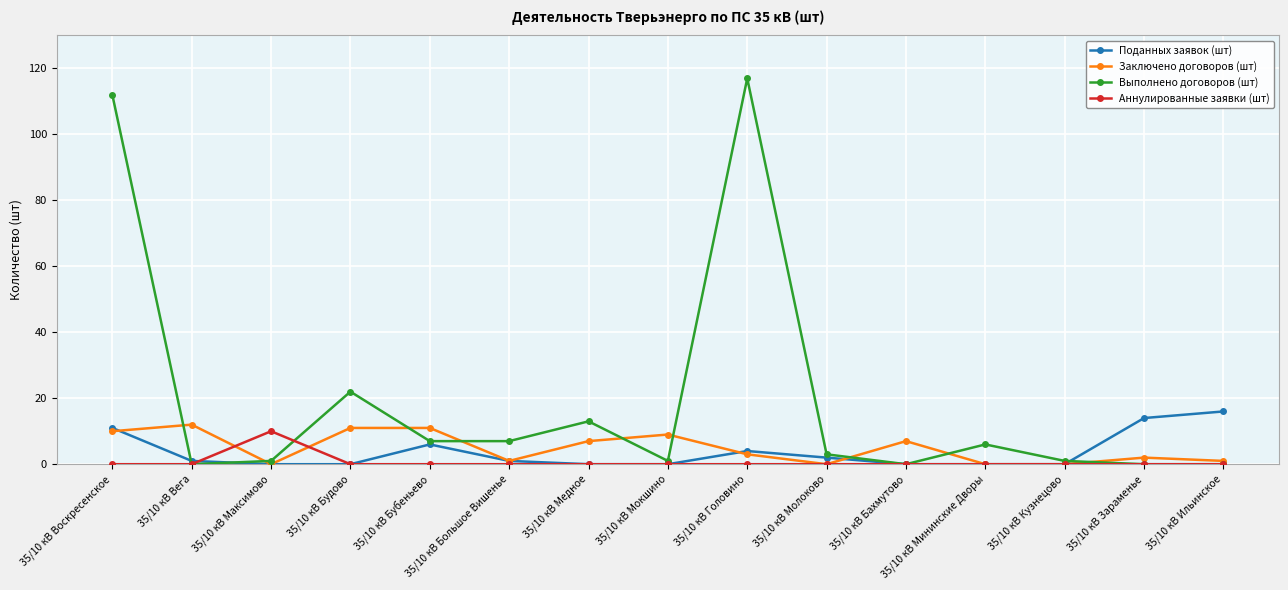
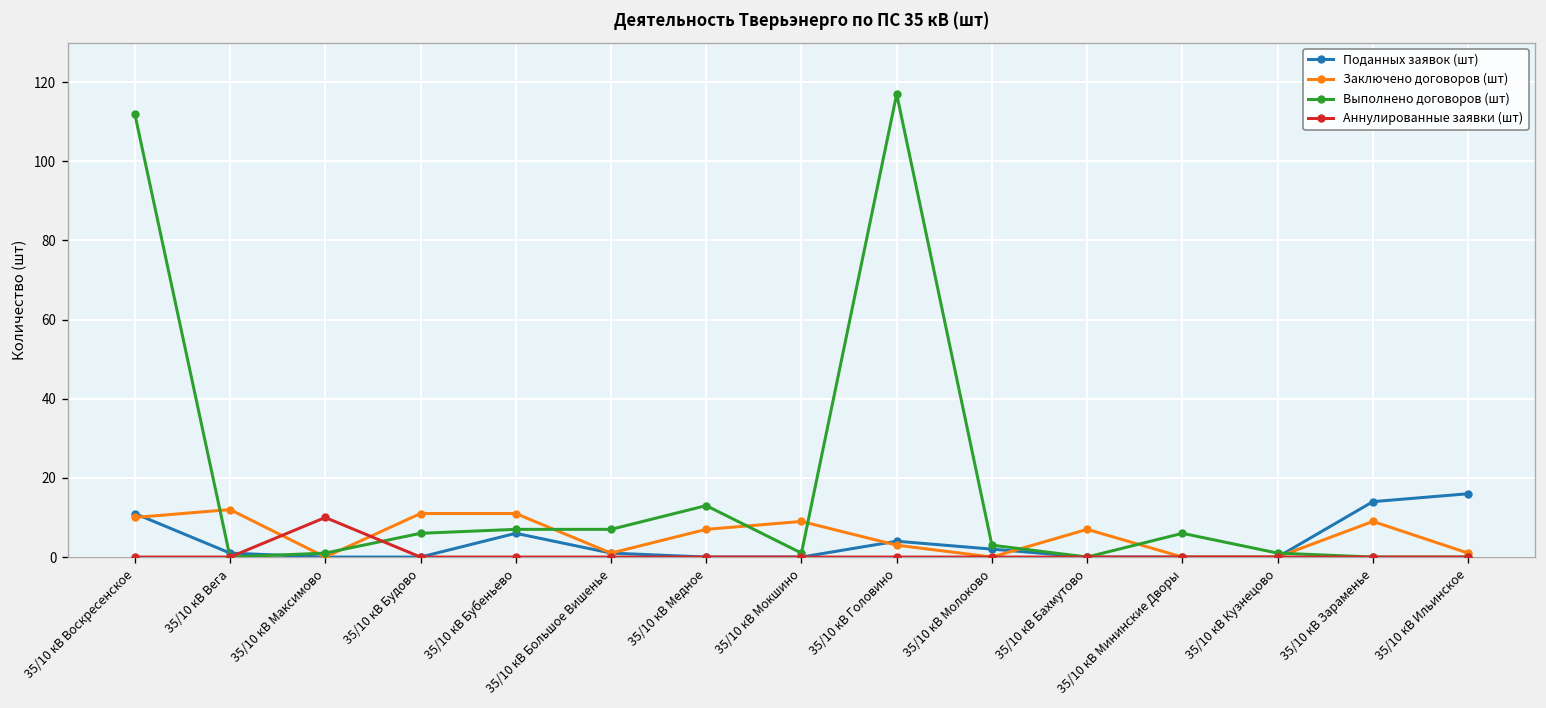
Выполнено договоров (шт), 35/10 кВ Будово: 22 -> 6
Заключено договоров (шт), 35/10 кВ Зараменье: 2 -> 9
